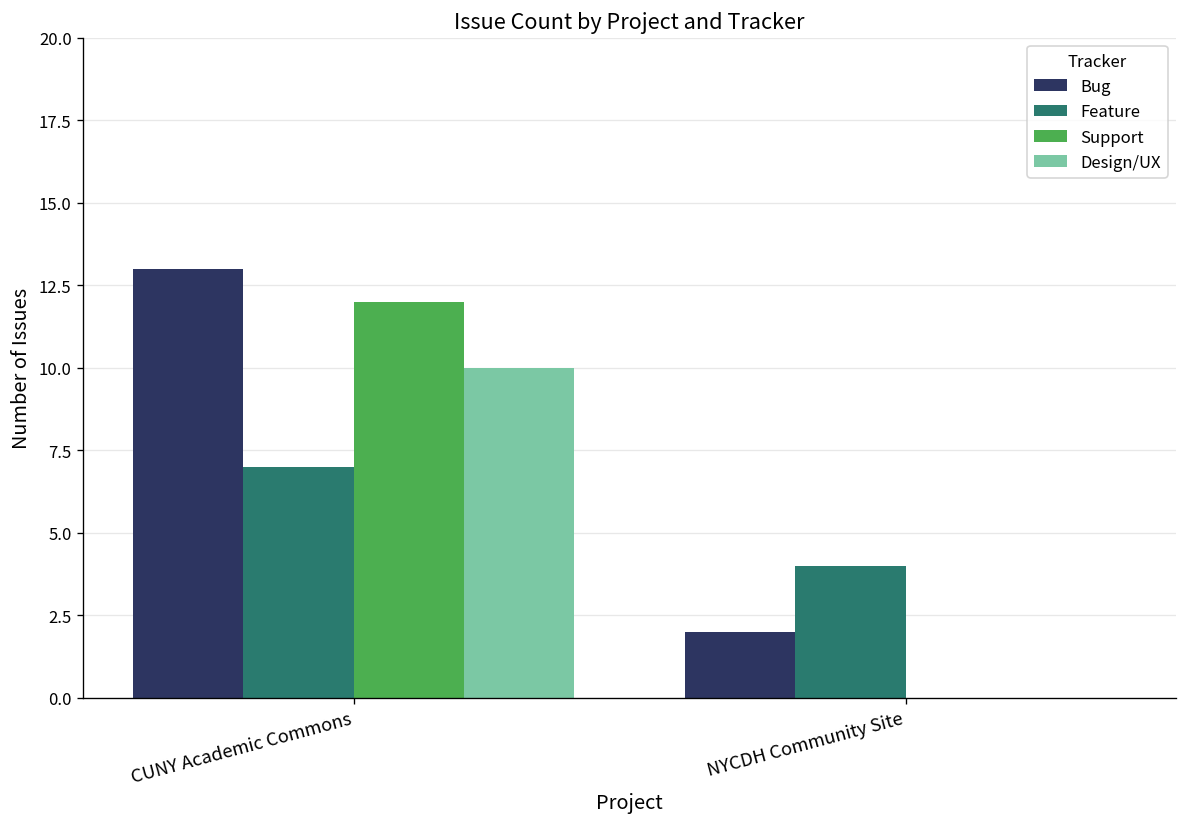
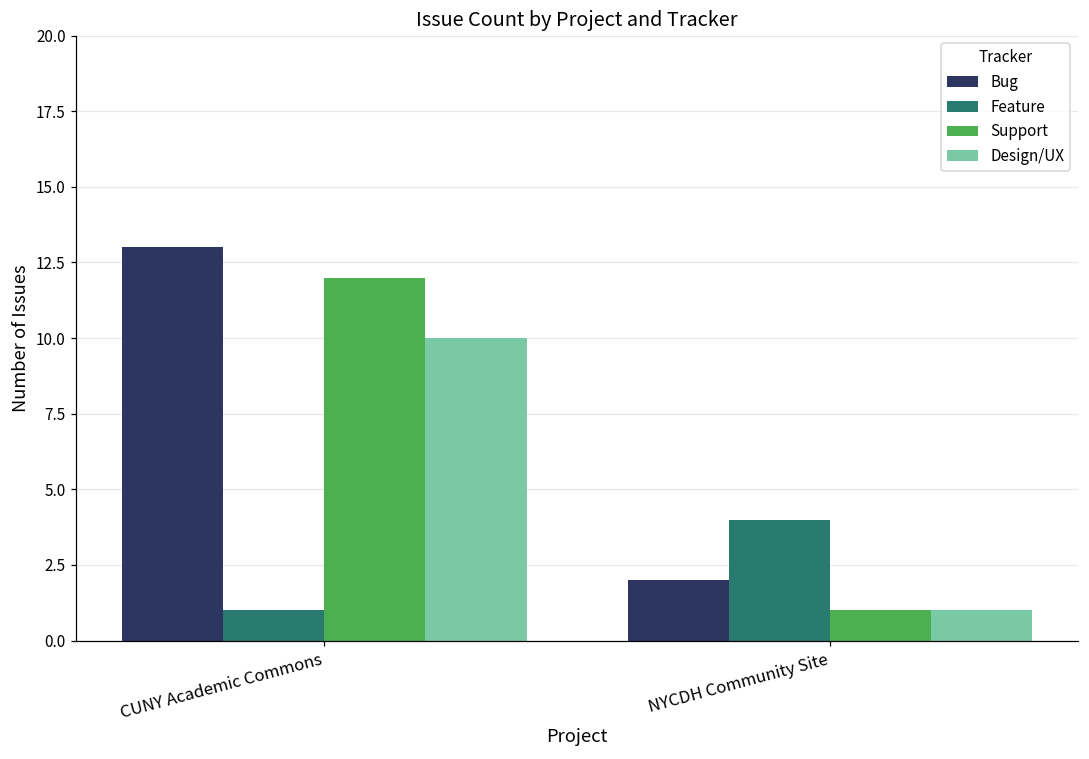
Feature, CUNY Academic Commons: 7 -> 1
Support, NYCDH Community Site: 0 -> 1
Design/UX, NYCDH Community Site: 0 -> 1
